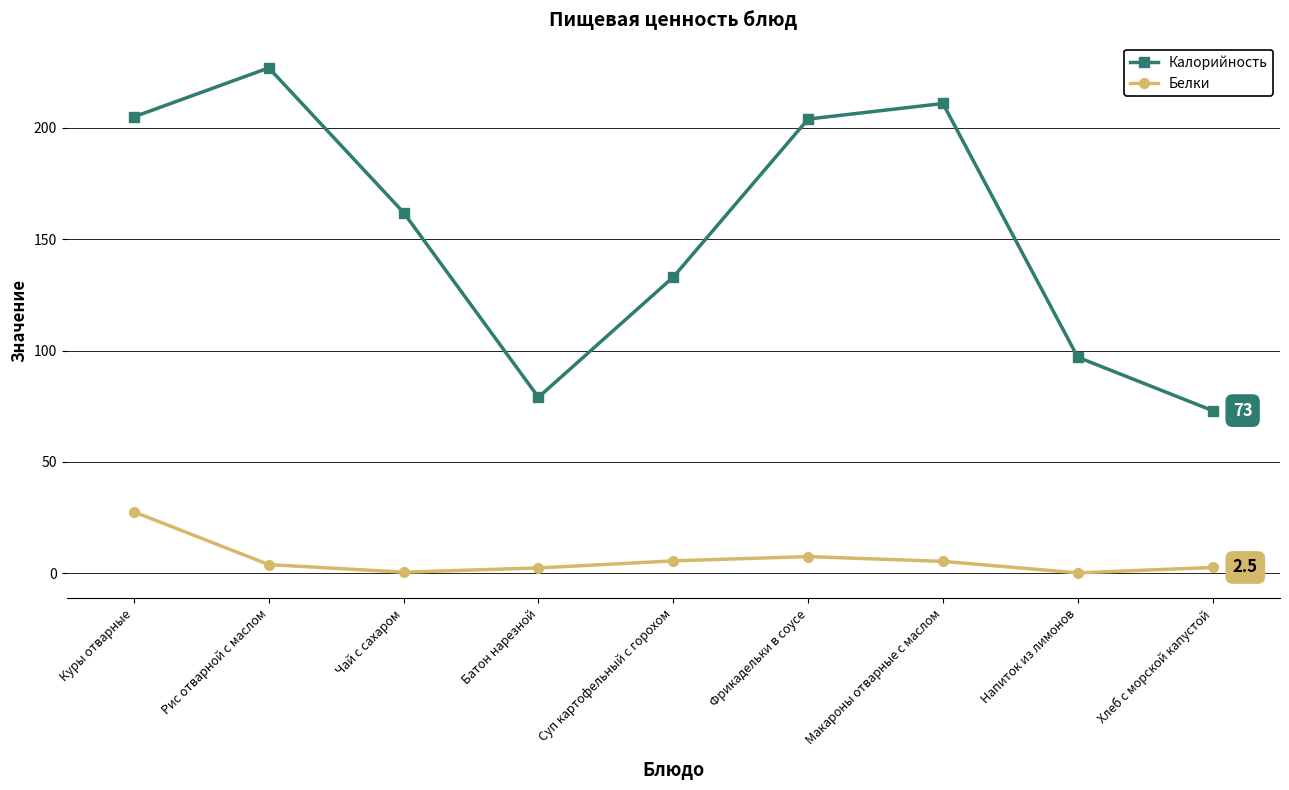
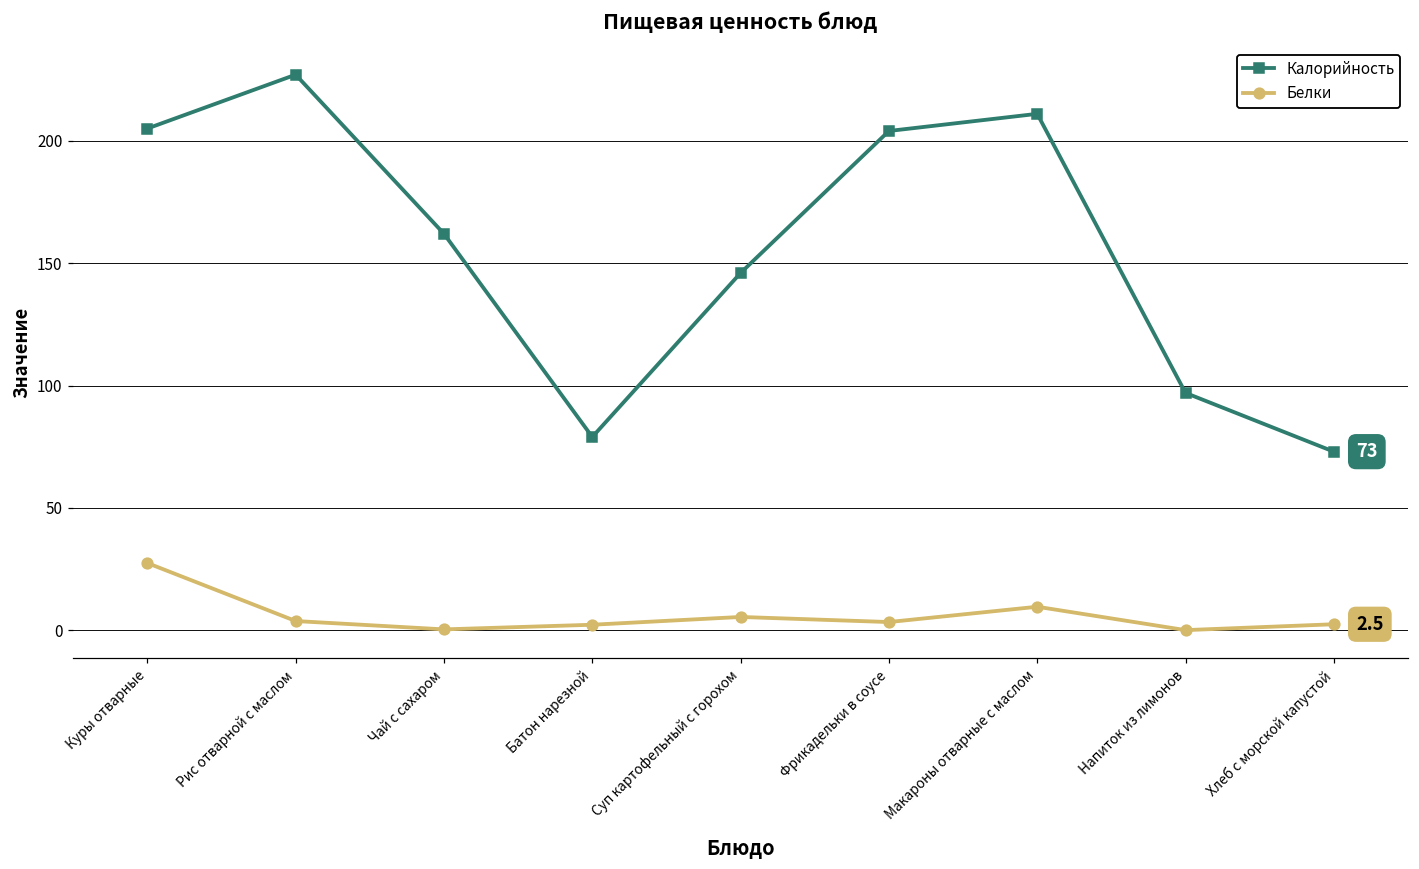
Калорийность, Суп картофельный с горохом: 133 -> 146
Белки, Фрикадельки в соусе: 7 -> 3
Белки, Макароны отварные с маслом: 5 -> 10
